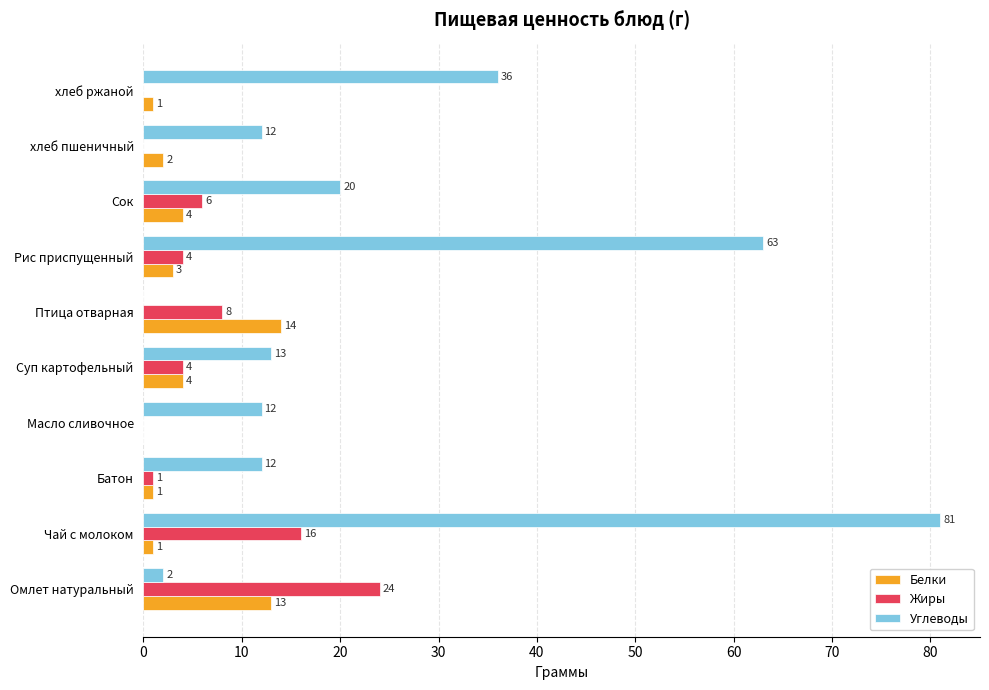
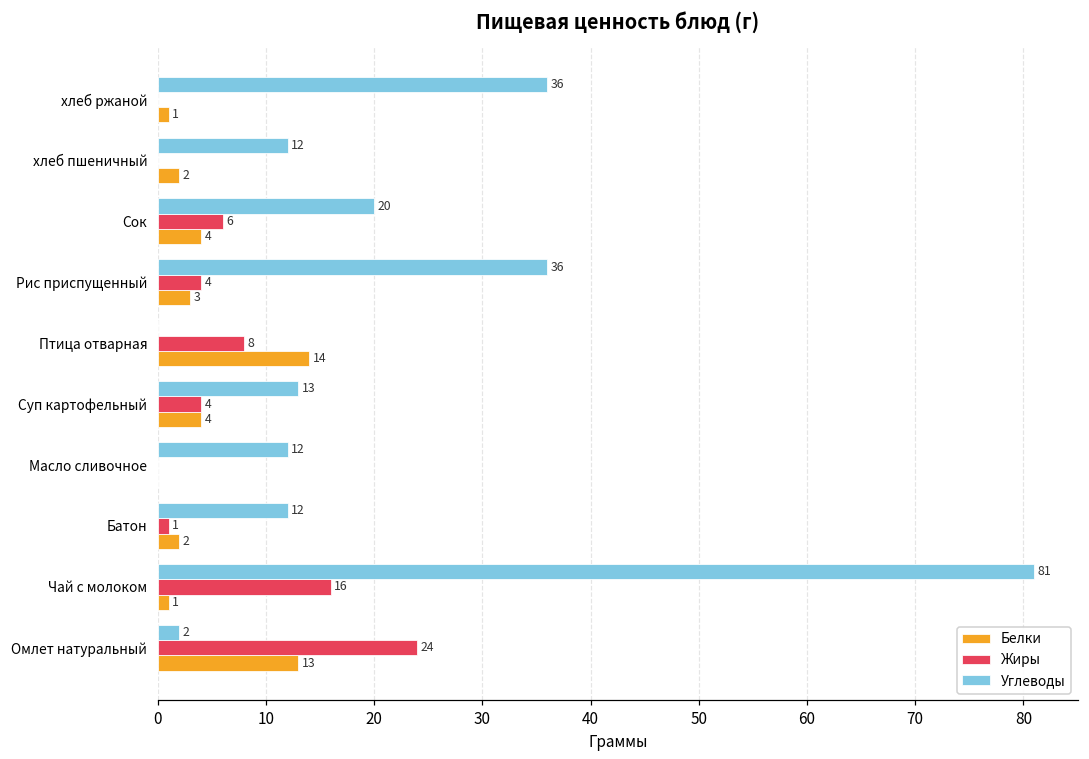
Углеводы, Рис приспущенный: 63 -> 36
Белки, Батон: 1 -> 2
